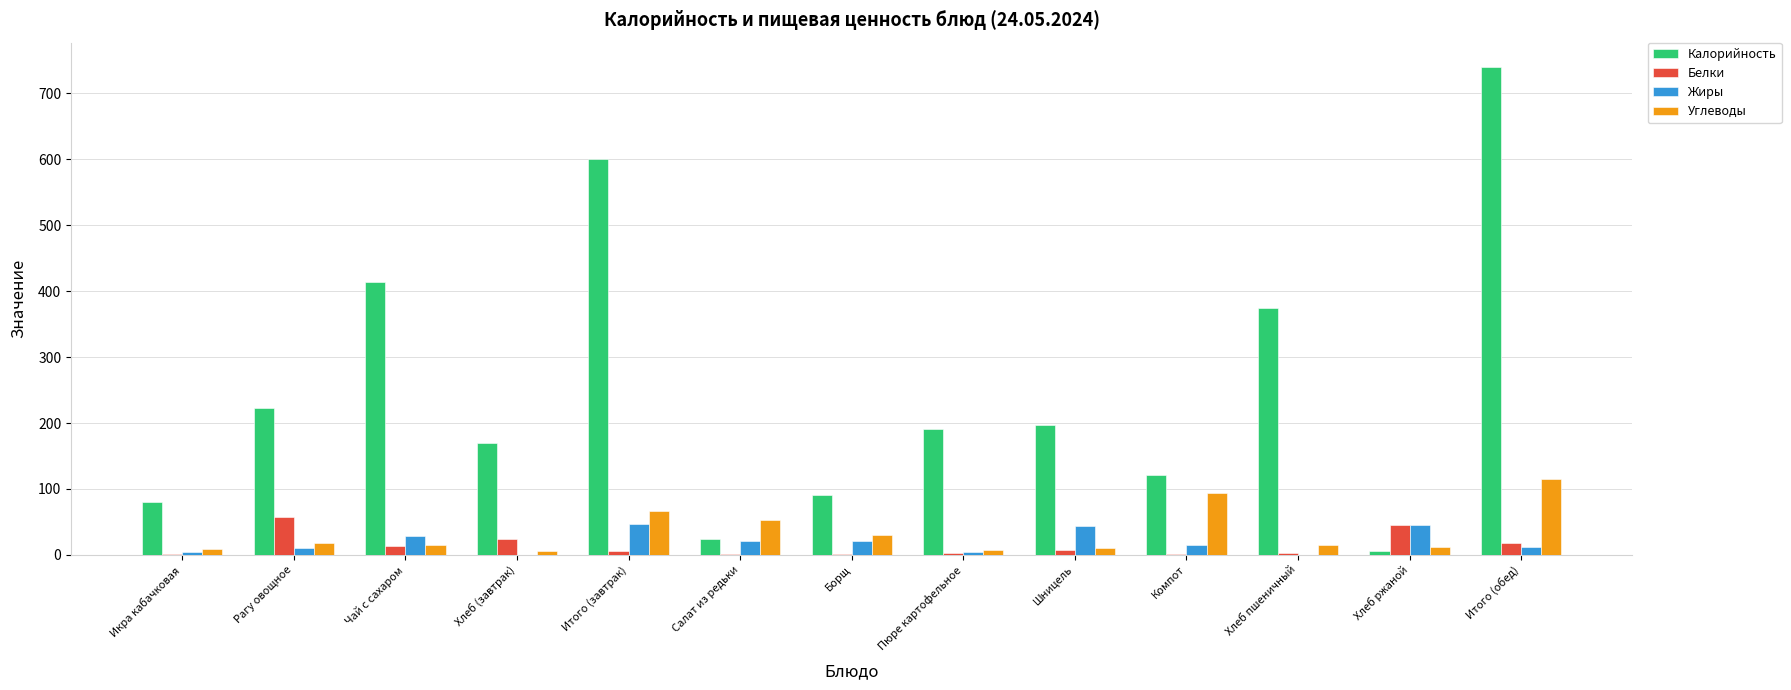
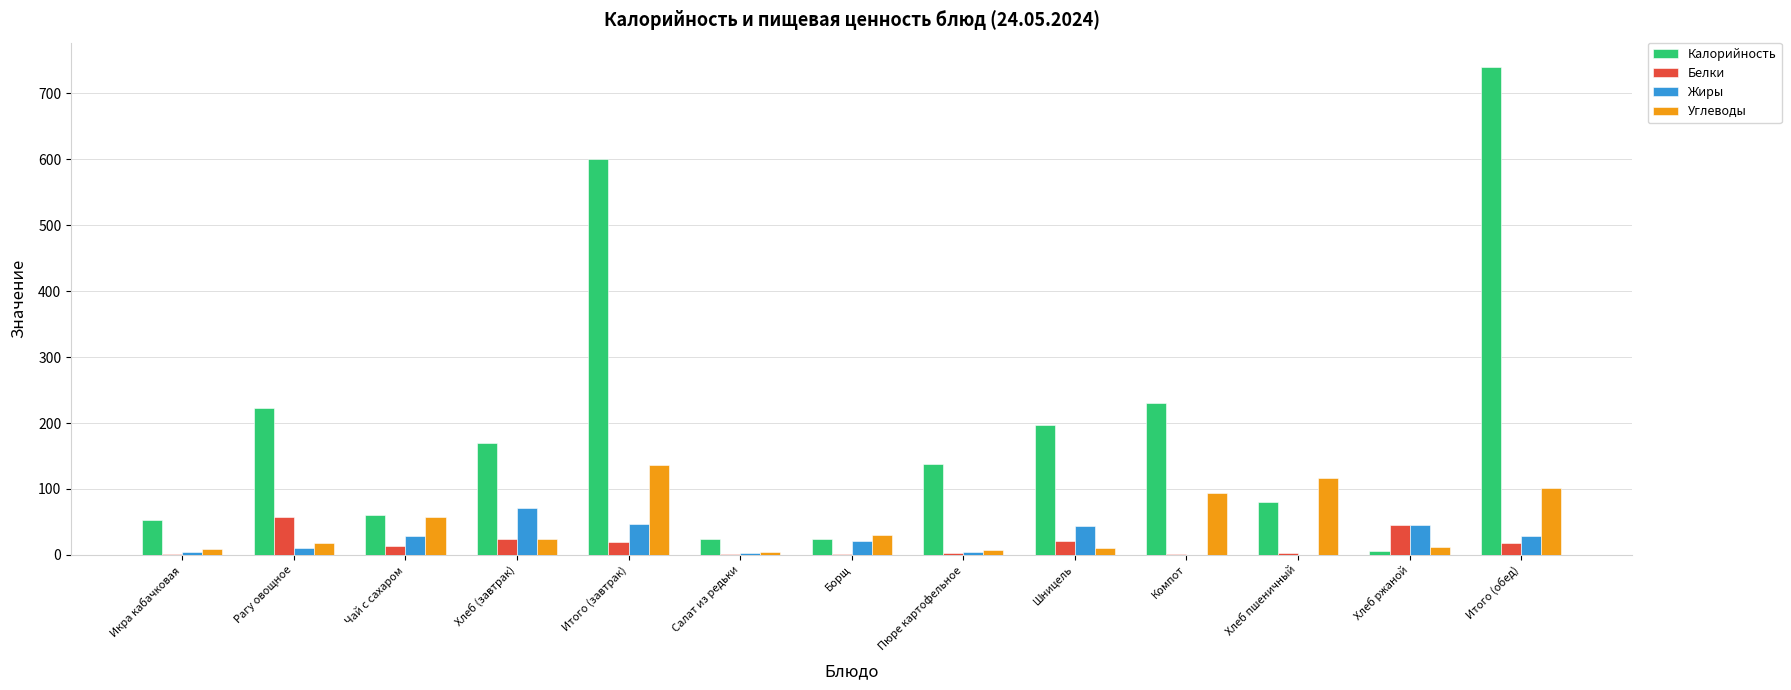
Калорийность, Икра кабачковая: 80 -> 50
Калорийность, Чай с сахаром: 410 -> 60
Углеводы, Чай с сахаром: 20 -> 60
Жиры, Хлеб (завтрак): 0 -> 70
Углеводы, Хлеб (завтрак): 10 -> 20
Белки, Итого (завтрак): 10 -> 20
Углеводы, Итого (завтрак): 70 -> 140
Жиры, Салат из редьки: 20 -> 0
Углеводы, Салат из редьки: 50 -> 0
Калорийность, Борщ: 90 -> 20
Калорийность, Пюре картофельное: 190 -> 140
Белки, Шницель: 10 -> 20
Калорийность, Компот: 120 -> 230
Жиры, Компот: 10 -> 0
Калорийность, Хлеб пшеничный: 370 -> 80
Углеводы, Хлеб пшеничный: 10 -> 120
Жиры, Итого (обед): 10 -> 30
Углеводы, Итого (обед): 120 -> 100
